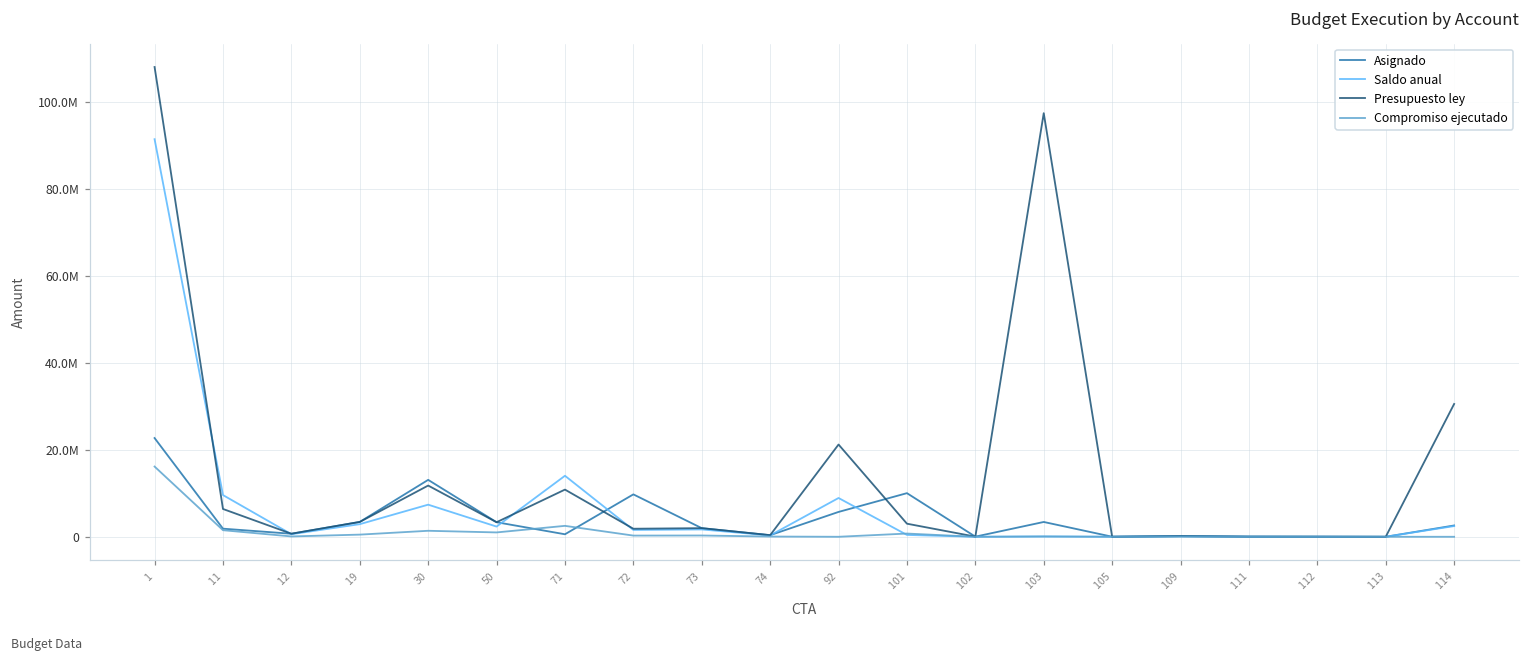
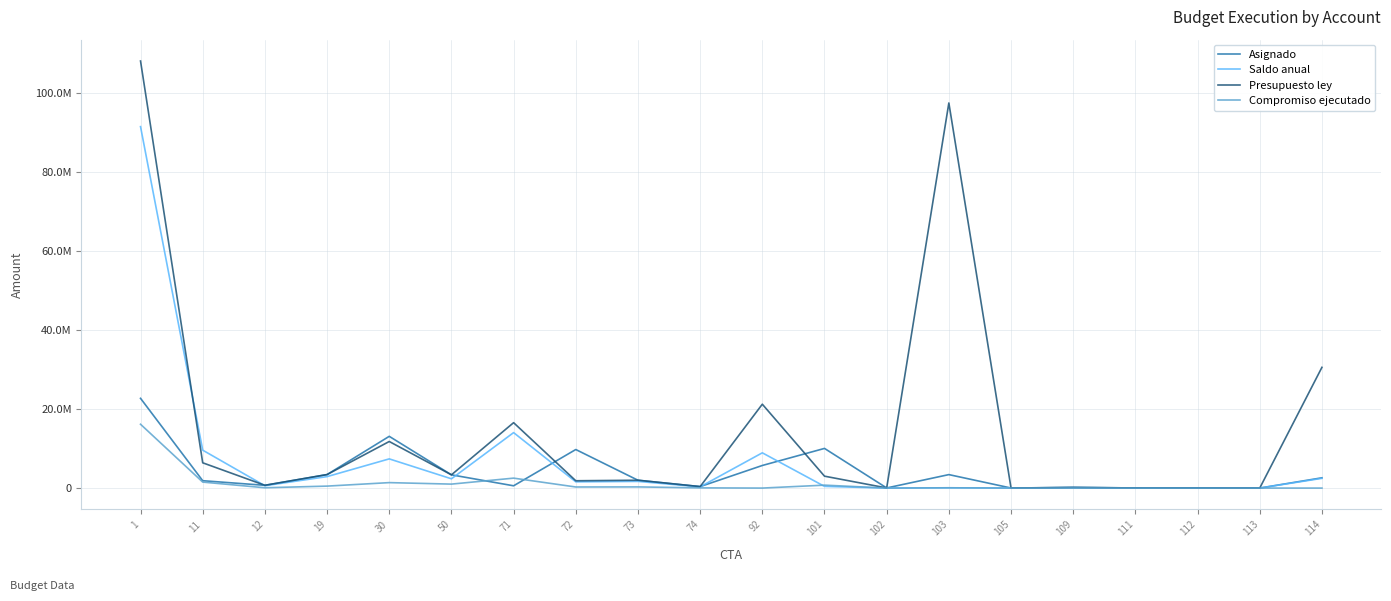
Presupuesto ley, 71: 11000000 -> 17000000
